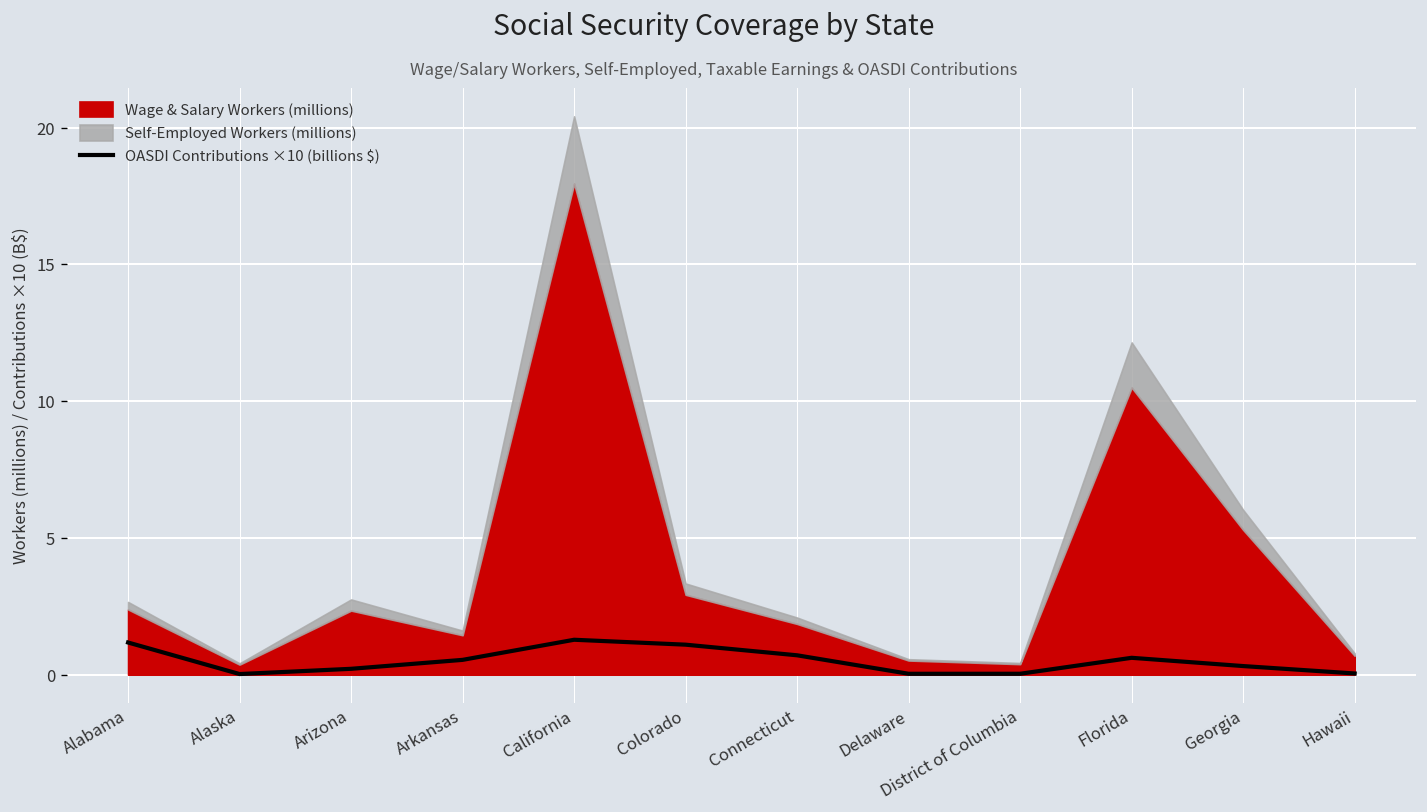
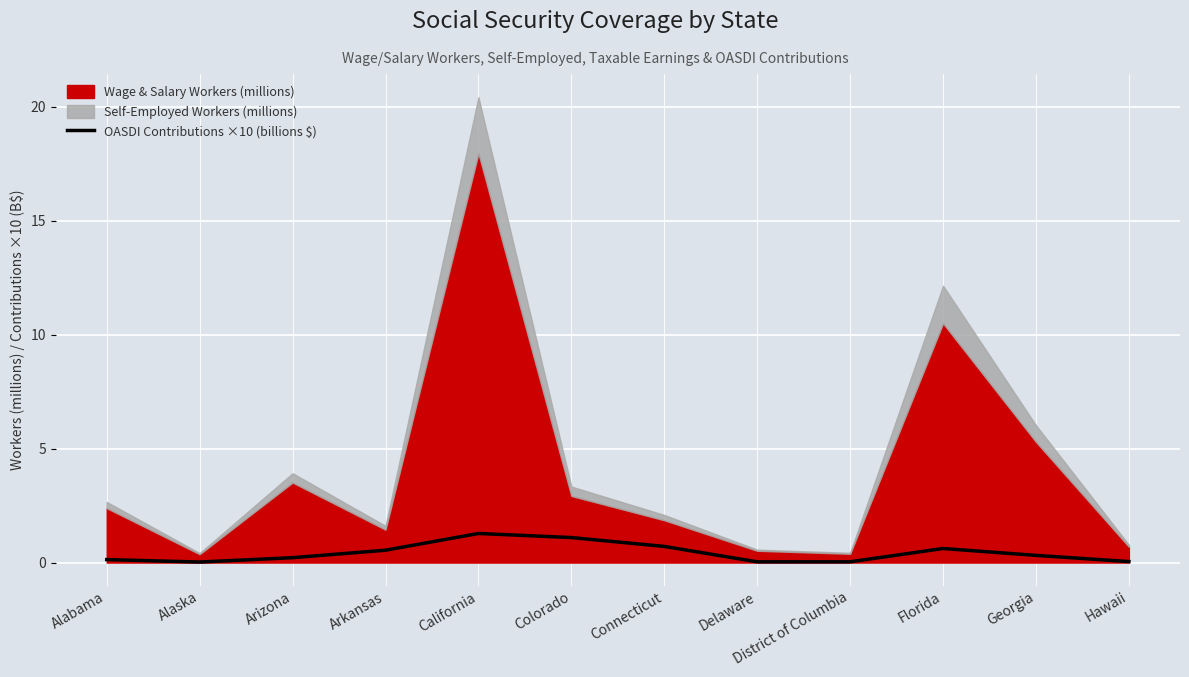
OASDI Contributions ×10 (billions $), Alabama: 1.2 -> 0.1
Wage & Salary Workers (millions), Arizona: 2.3 -> 3.5
